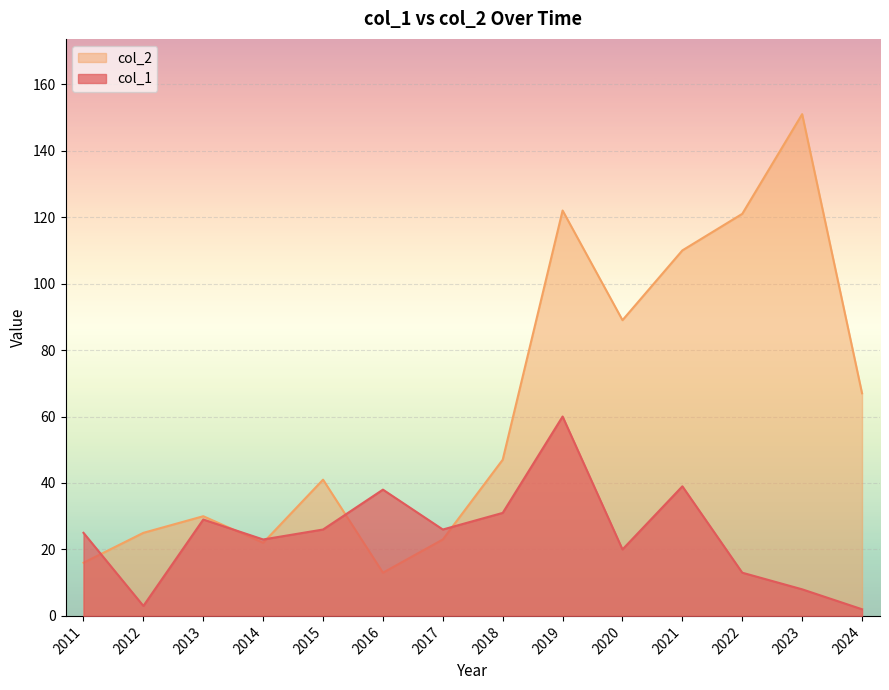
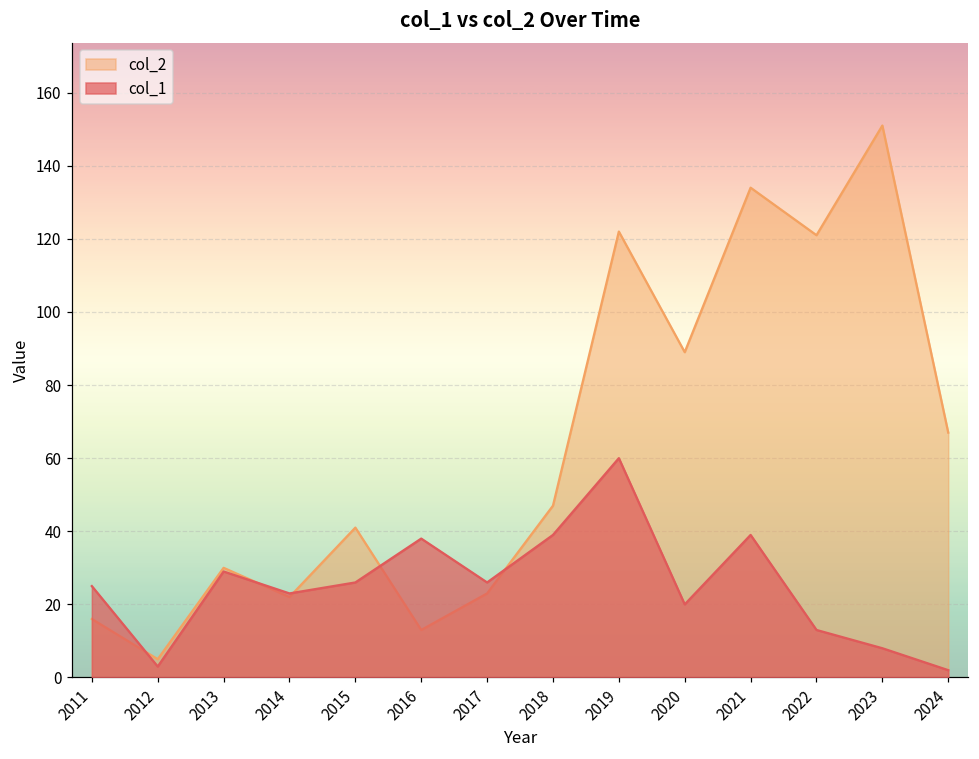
col_2, 2012: 25 -> 5
col_1, 2018: 31 -> 39
col_2, 2021: 110 -> 134
